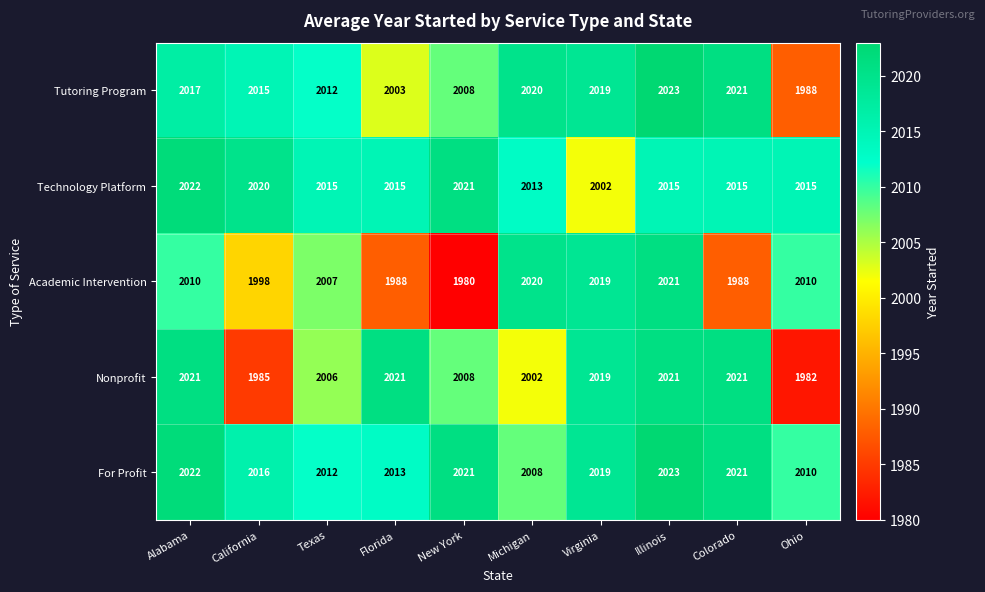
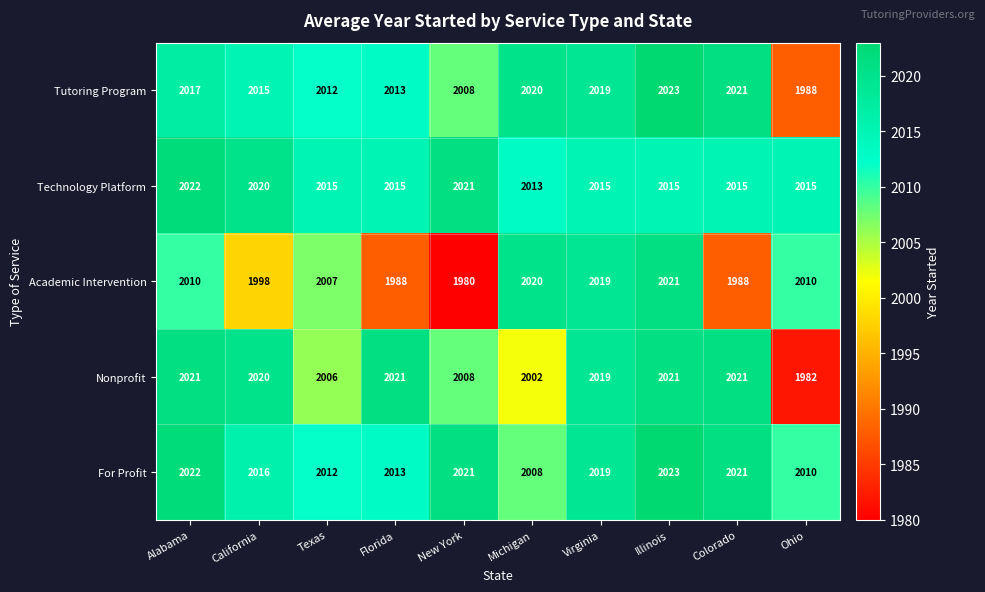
Tutoring Program, Florida: 2003 -> 2013
Technology Platform, Virginia: 2002 -> 2015
Nonprofit, California: 1985 -> 2020
